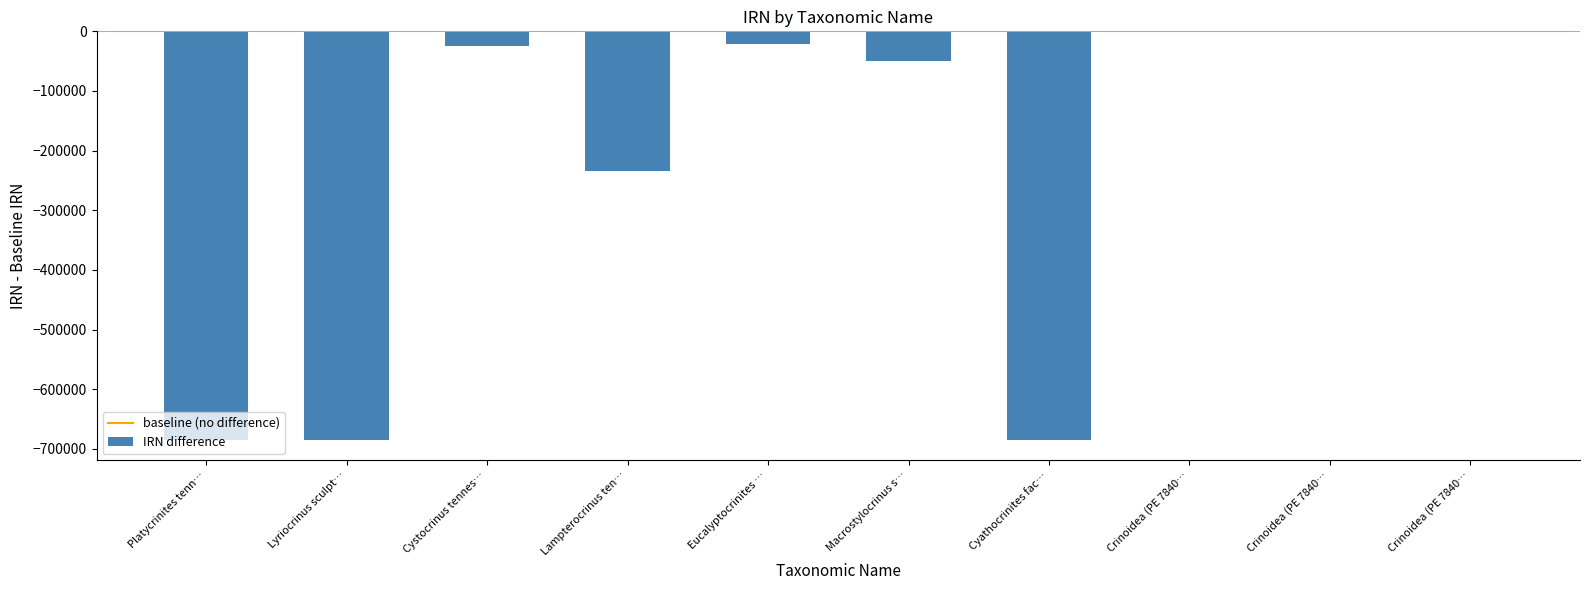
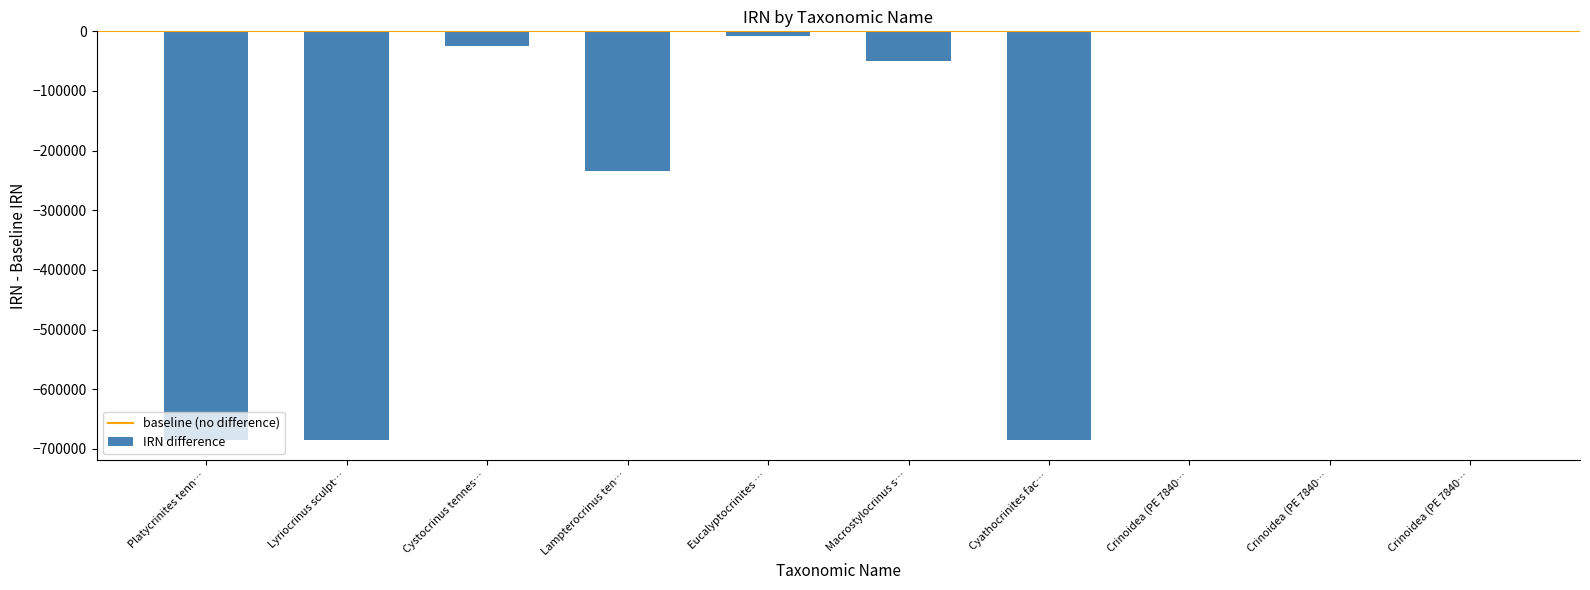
Eucalyptocrinites …: -20000 -> -10000
